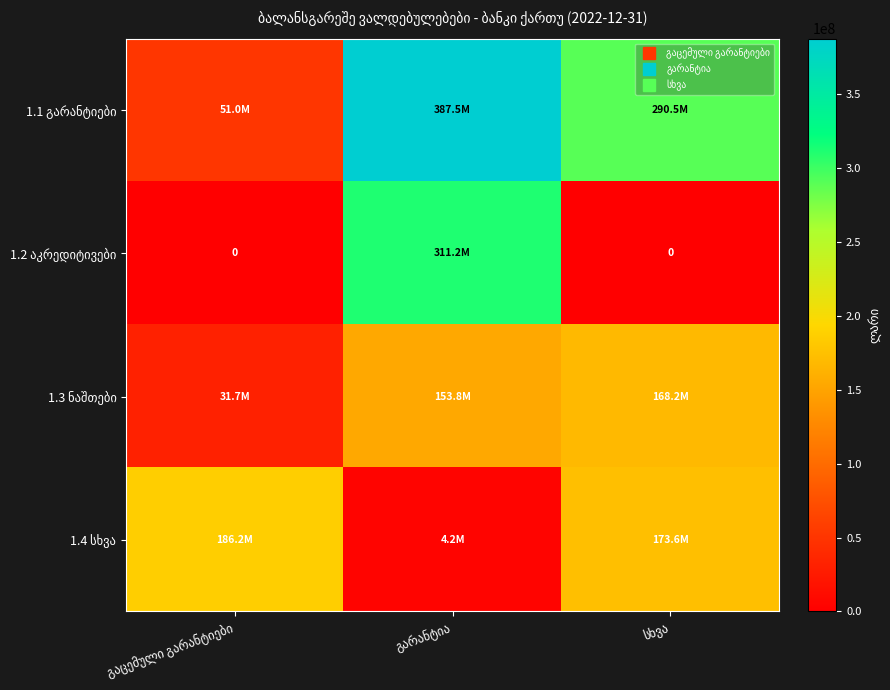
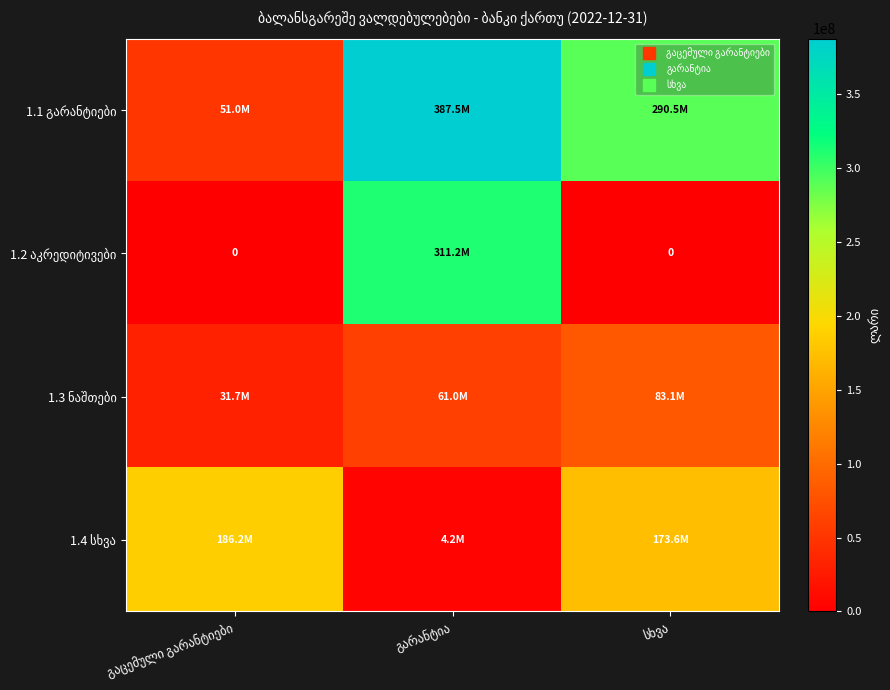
1.3 ნაშთები, გარანტია: 153.8M -> 61.0M
1.3 ნაშთები, სხვა: 168.2M -> 83.1M
